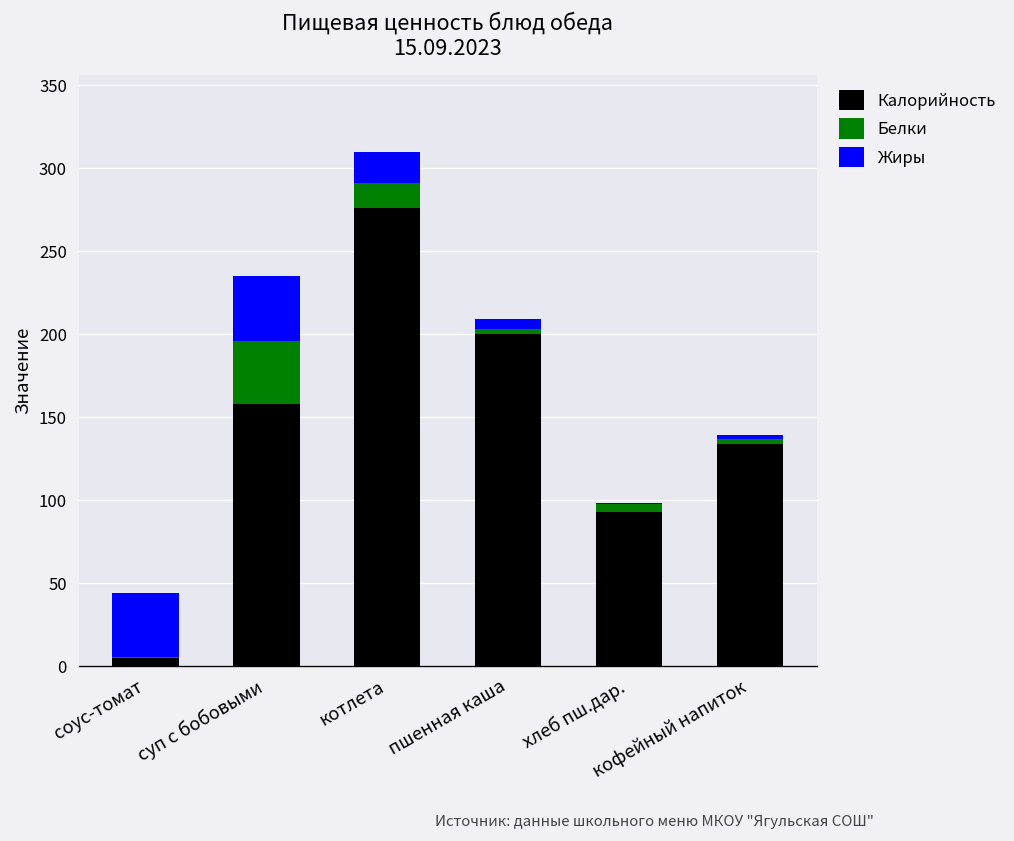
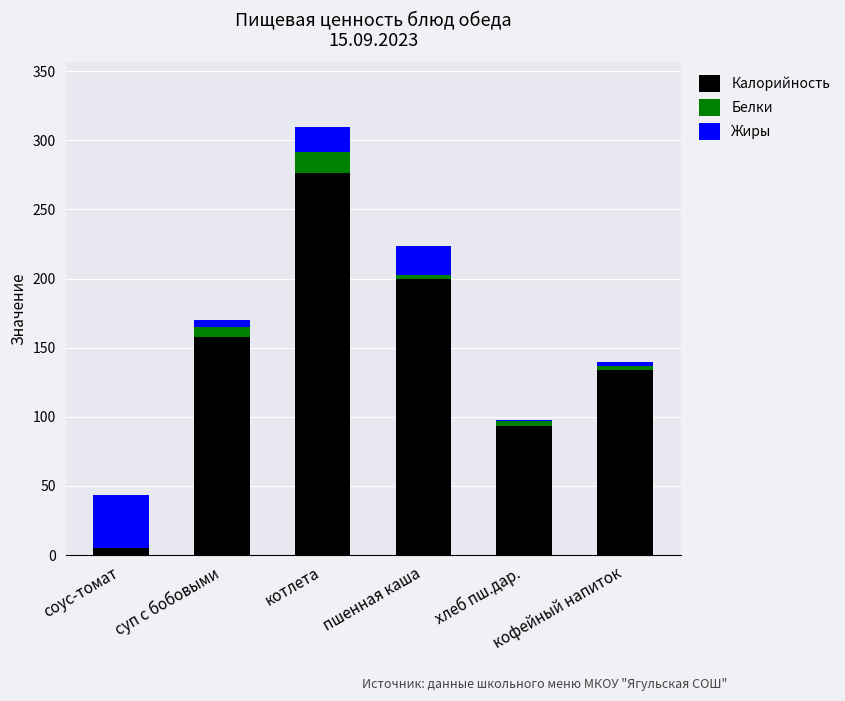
Белки, суп с бобовыми: 38 -> 7
Жиры, суп с бобовыми: 39 -> 5
Жиры, пшенная каша: 6 -> 21
